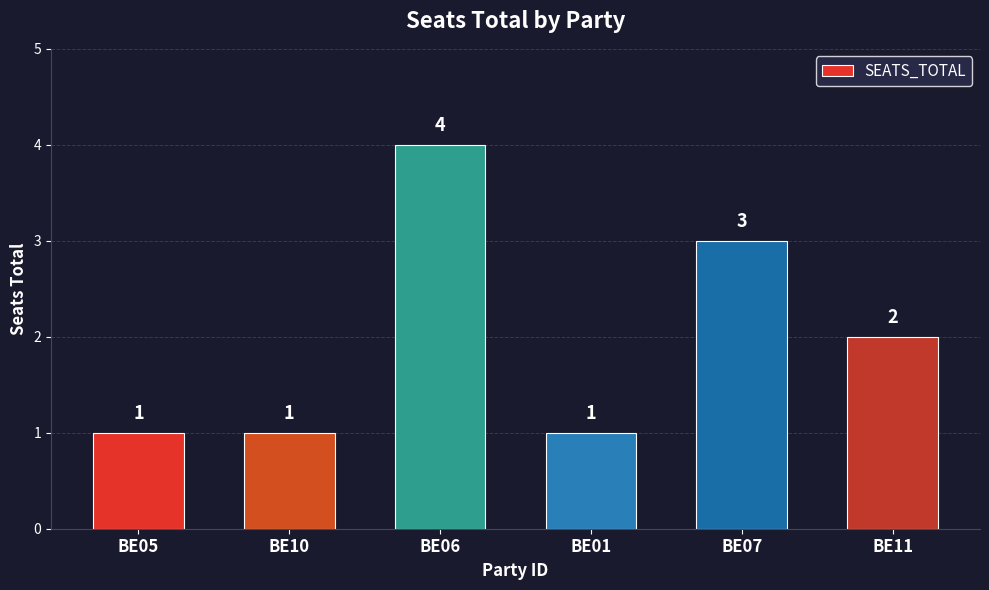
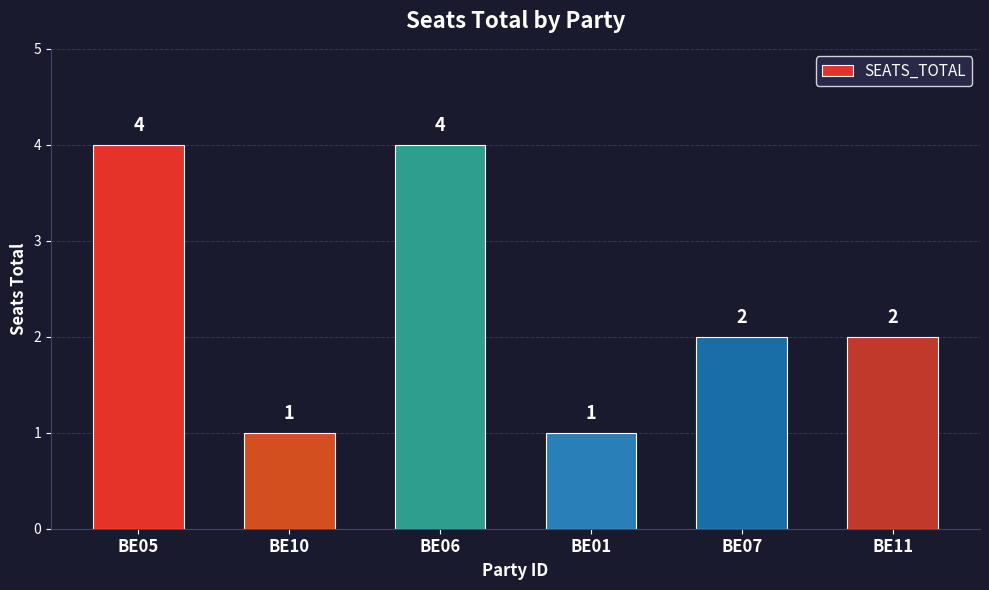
BE05: 1 -> 4
BE07: 3 -> 2
